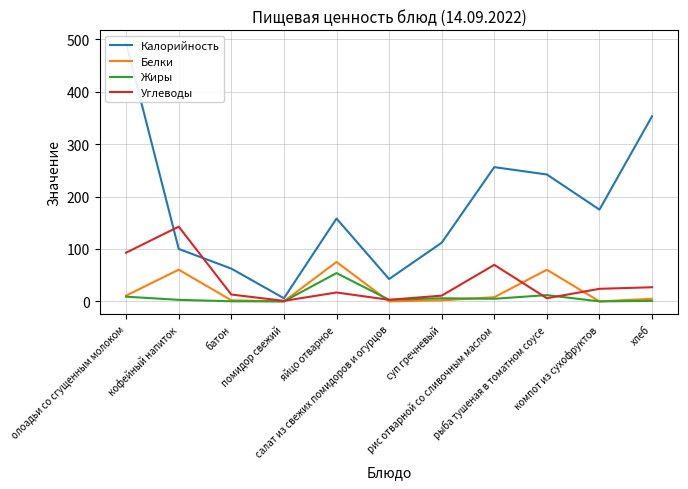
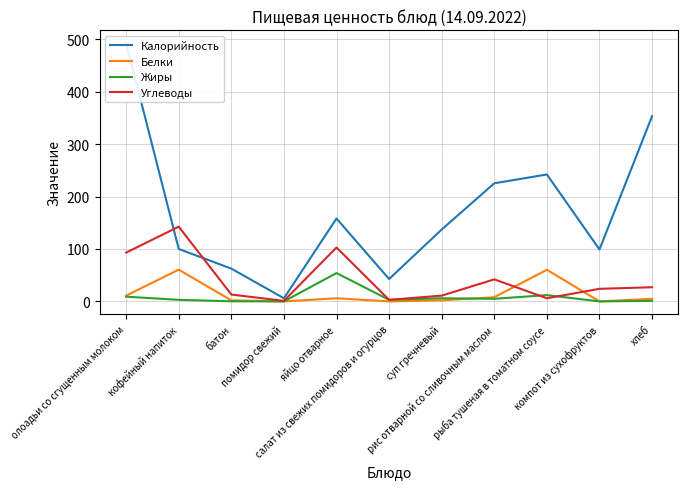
Белки, яйцо отварное: 80 -> 10
Углеводы, яйцо отварное: 20 -> 100
Калорийность, суп гречневый: 110 -> 140
Калорийность, рис отварной со сливочным маслом: 260 -> 230
Углеводы, рис отварной со сливочным маслом: 70 -> 40
Калорийность, компот из сухофруктов: 180 -> 100
